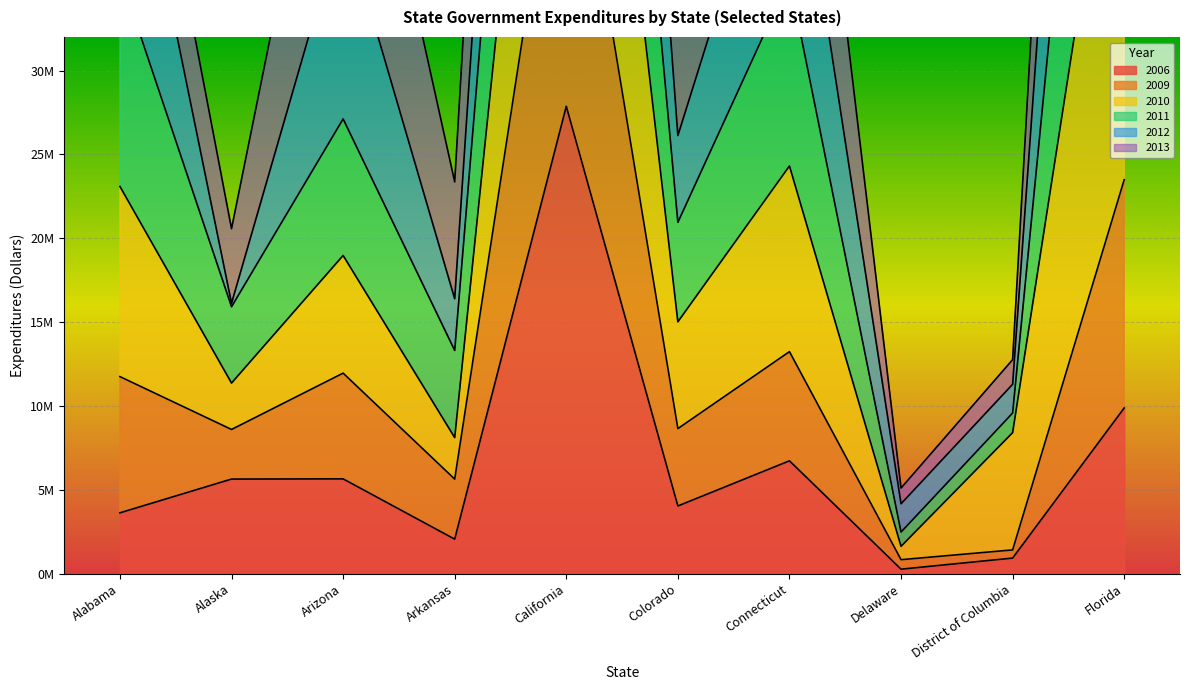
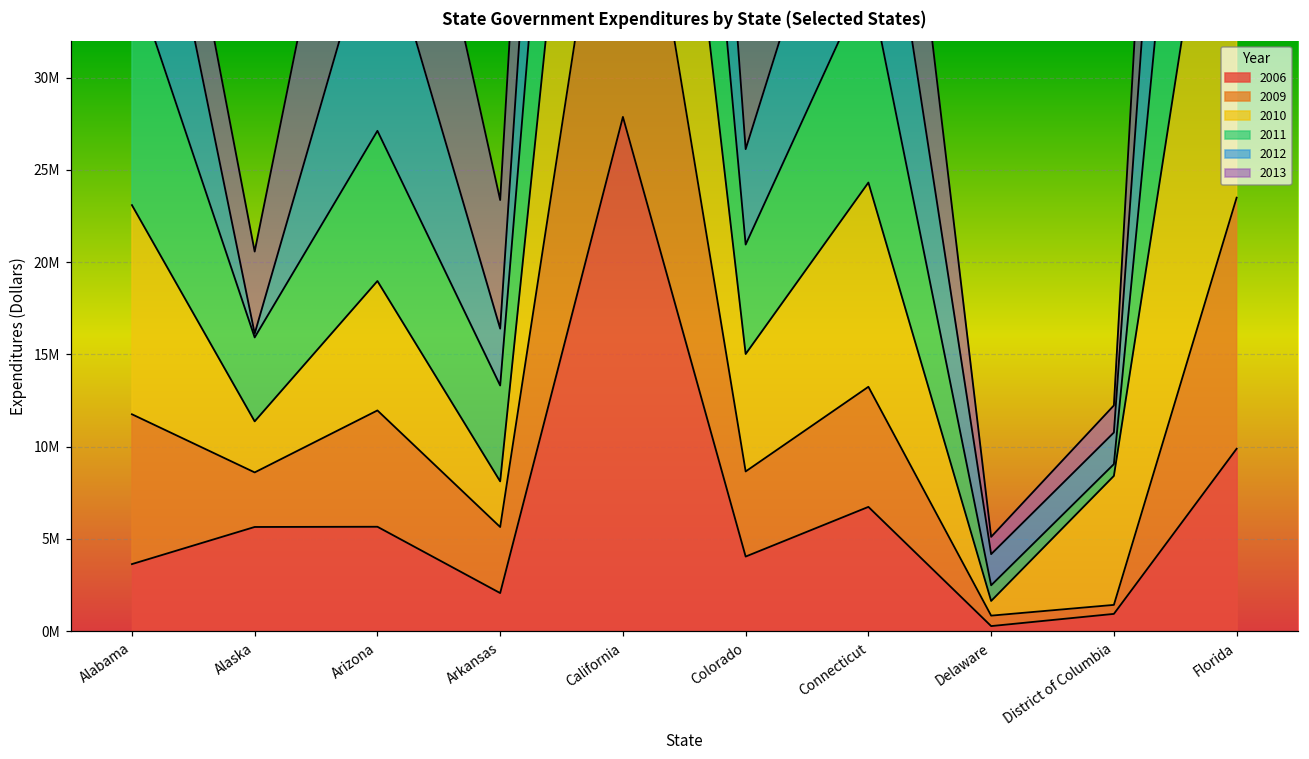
2011, District of Columbia: 1200000 -> 600000
